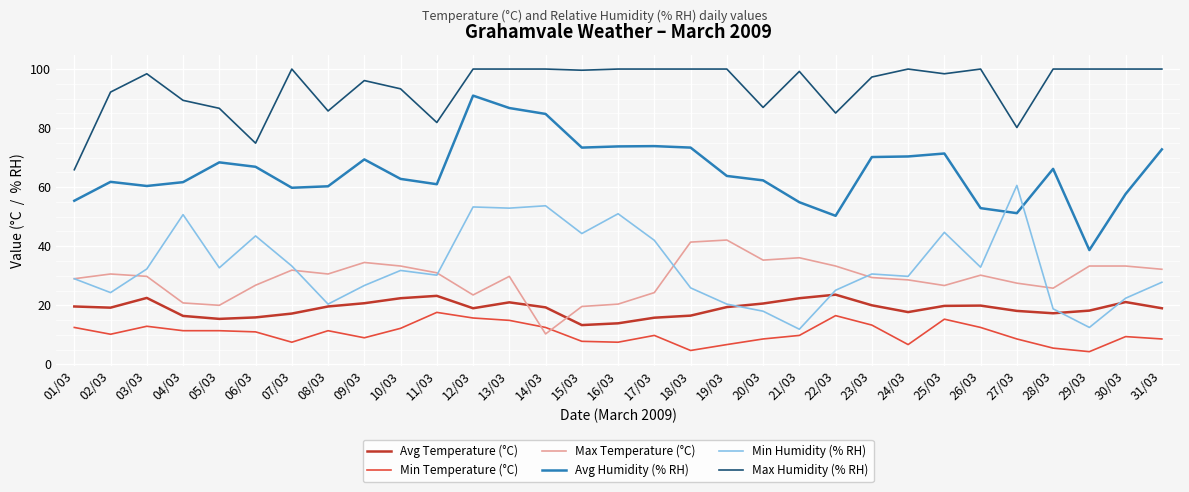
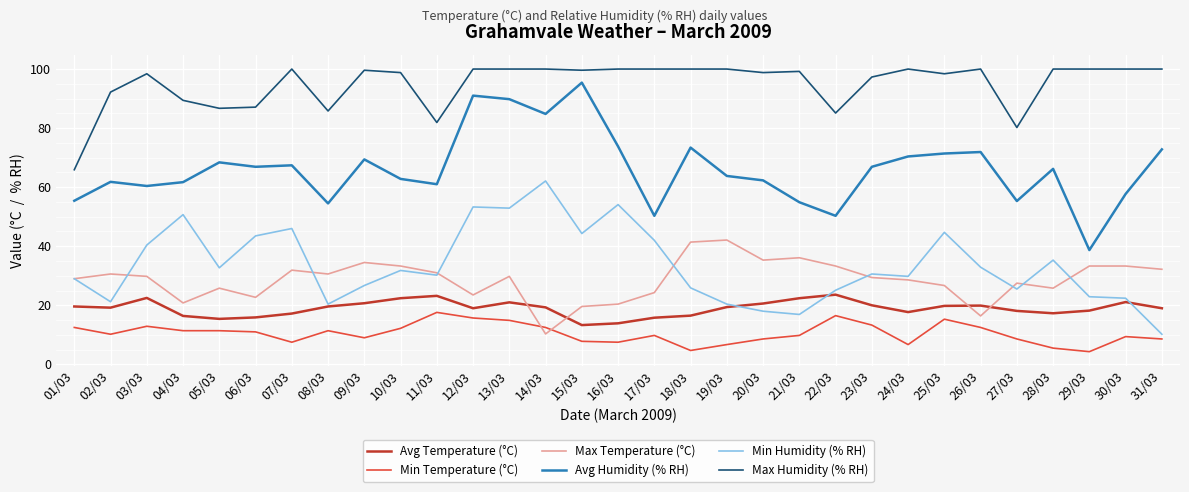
Min Humidity (% RH), 02/03: 24 -> 21
Min Humidity (% RH), 03/03: 32 -> 40
Max Temperature (°C), 05/03: 20 -> 26
Max Temperature (°C), 06/03: 27 -> 23
Max Humidity (% RH), 06/03: 75 -> 87
Avg Humidity (% RH), 07/03: 60 -> 67
Min Humidity (% RH), 07/03: 33 -> 46
Avg Humidity (% RH), 08/03: 60 -> 55
Max Humidity (% RH), 09/03: 96 -> 100
Max Humidity (% RH), 10/03: 93 -> 99
Avg Humidity (% RH), 13/03: 87 -> 90
Min Humidity (% RH), 14/03: 54 -> 62
Avg Humidity (% RH), 15/03: 73 -> 95
Min Humidity (% RH), 16/03: 51 -> 54
Avg Humidity (% RH), 17/03: 74 -> 50
Max Humidity (% RH), 20/03: 87 -> 99
Min Humidity (% RH), 21/03: 12 -> 17
Avg Humidity (% RH), 23/03: 70 -> 67
Max Temperature (°C), 26/03: 30 -> 16
Avg Humidity (% RH), 26/03: 53 -> 72
Avg Humidity (% RH), 27/03: 51 -> 55
Min Humidity (% RH), 27/03: 61 -> 26
Min Humidity (% RH), 28/03: 19 -> 35
Min Humidity (% RH), 29/03: 13 -> 23
Min Humidity (% RH), 31/03: 28 -> 10
